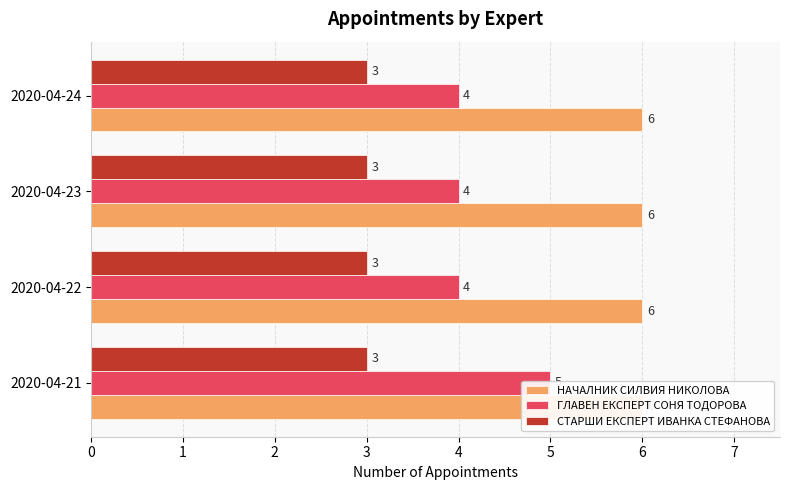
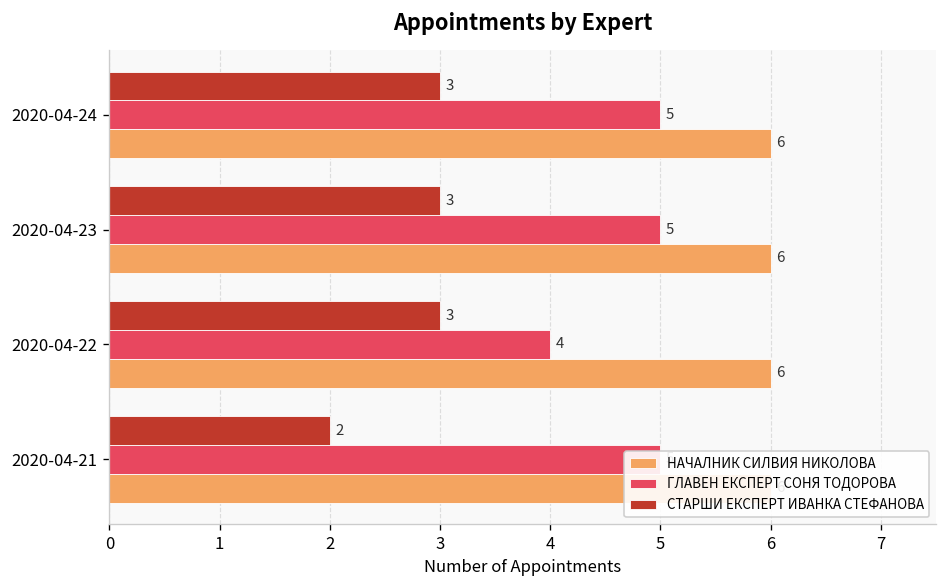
ГЛАВЕН ЕКСПЕРТ СОНЯ ТОДОРОВА, 2020-04-24: 4 -> 5
ГЛАВЕН ЕКСПЕРТ СОНЯ ТОДОРОВА, 2020-04-23: 4 -> 5
СТАРШИ ЕКСПЕРТ ИВАНКА СТЕФАНОВА, 2020-04-21: 3 -> 2
